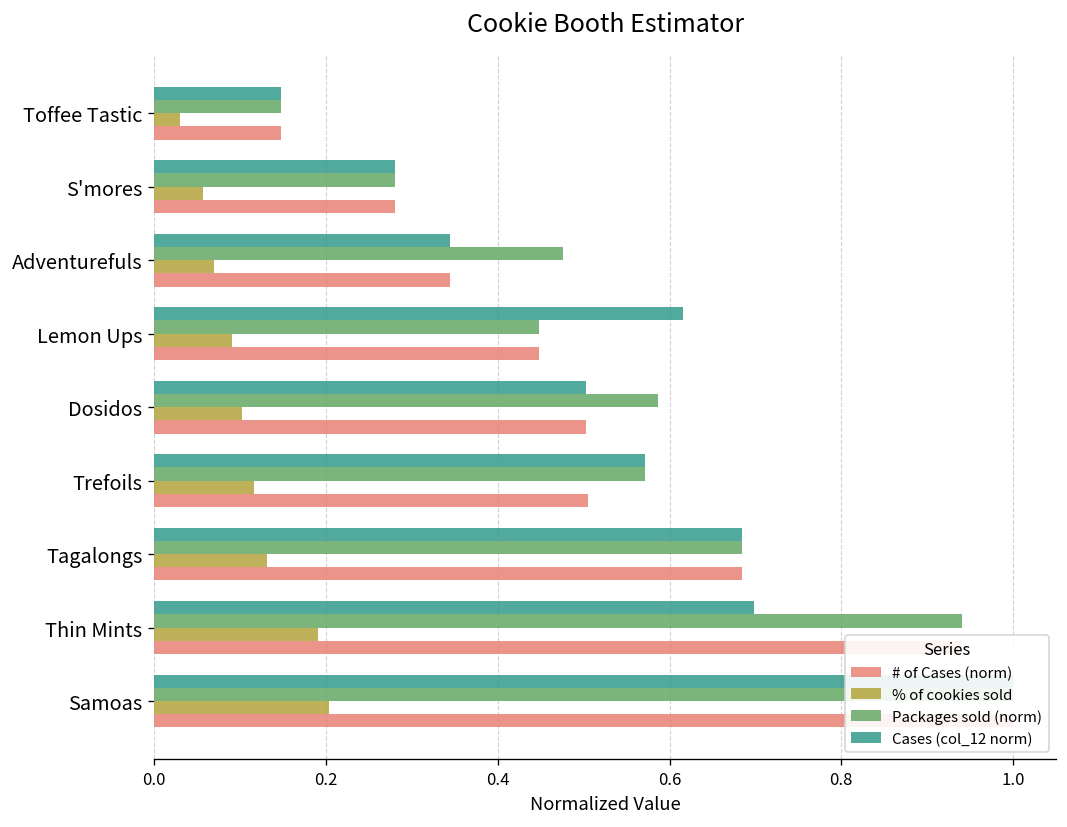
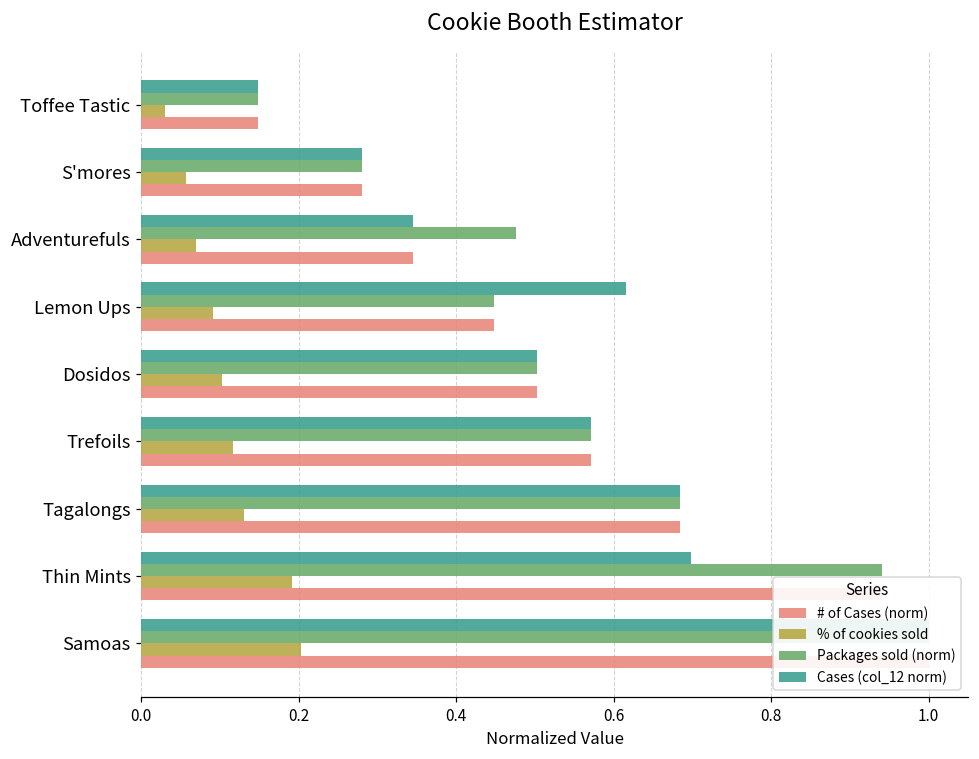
Packages sold (norm), Dosidos: 0.59 -> 0.50
# of Cases (norm), Trefoils: 0.50 -> 0.57
